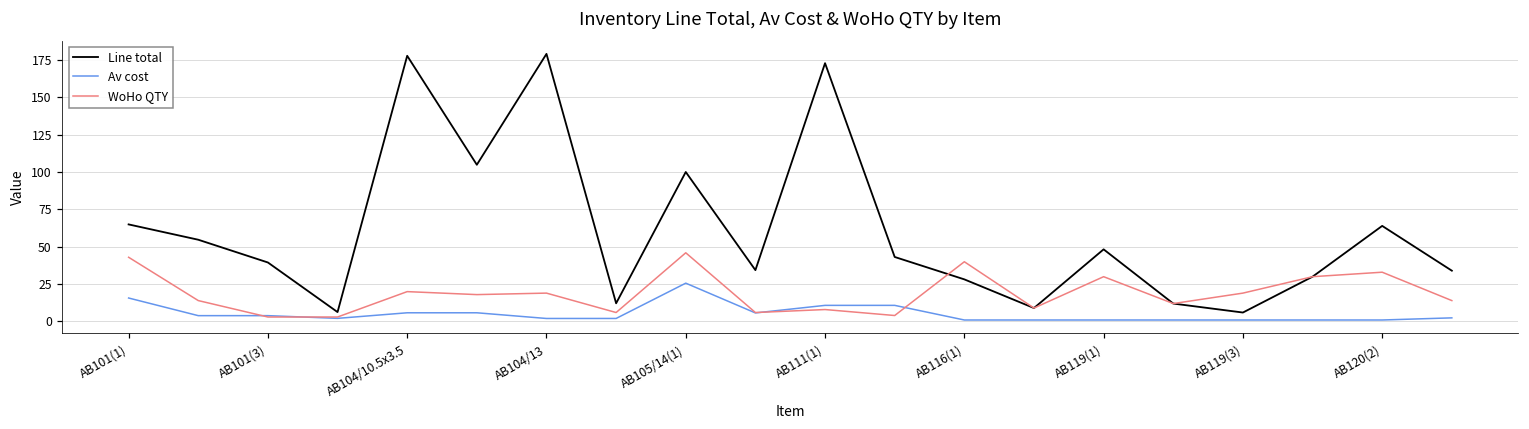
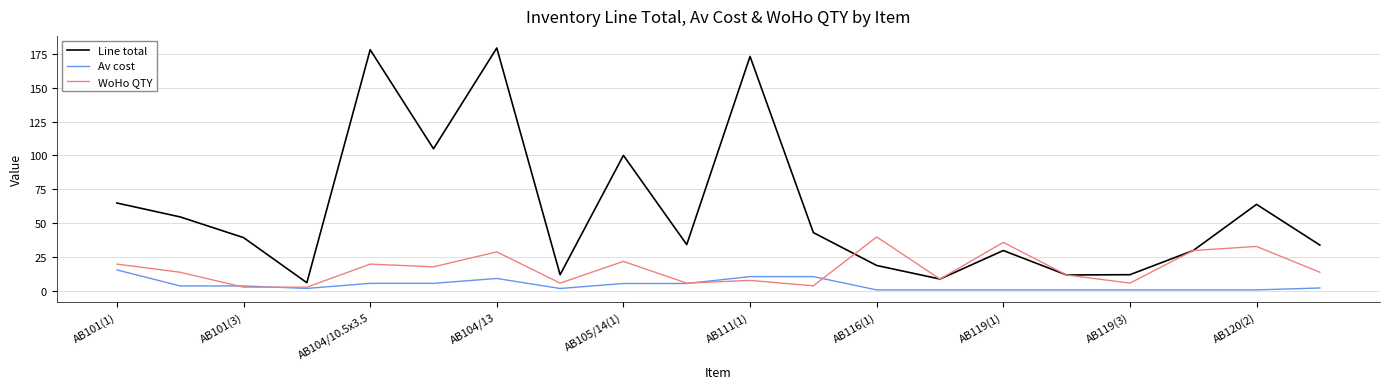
WoHo QTY, AB101(1): 43 -> 20
Av cost, AB104/13: 2 -> 9
WoHo QTY, AB104/13: 19 -> 29
Av cost, AB105/14(1): 26 -> 6
WoHo QTY, AB105/14(1): 46 -> 22
Line total, AB116(1): 28 -> 19
Line total, AB119(1): 48 -> 30
WoHo QTY, AB119(1): 30 -> 36
Line total, AB119(3): 6 -> 12
WoHo QTY, AB119(3): 19 -> 6
